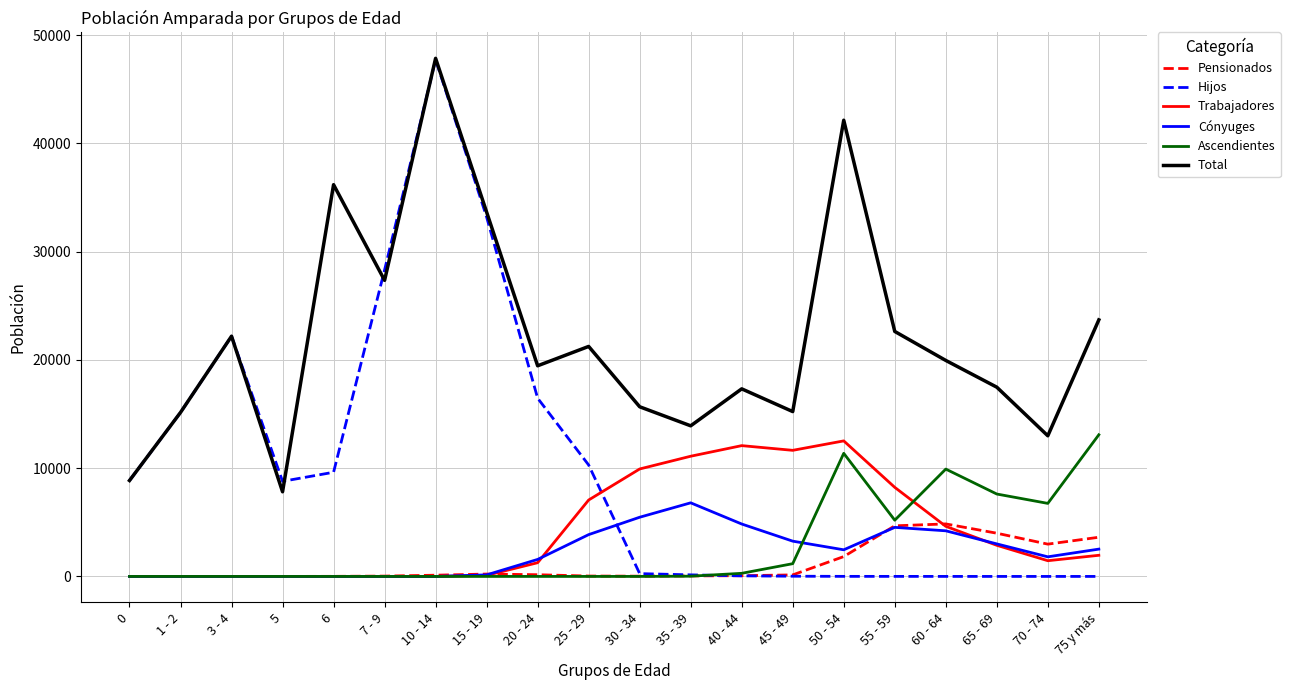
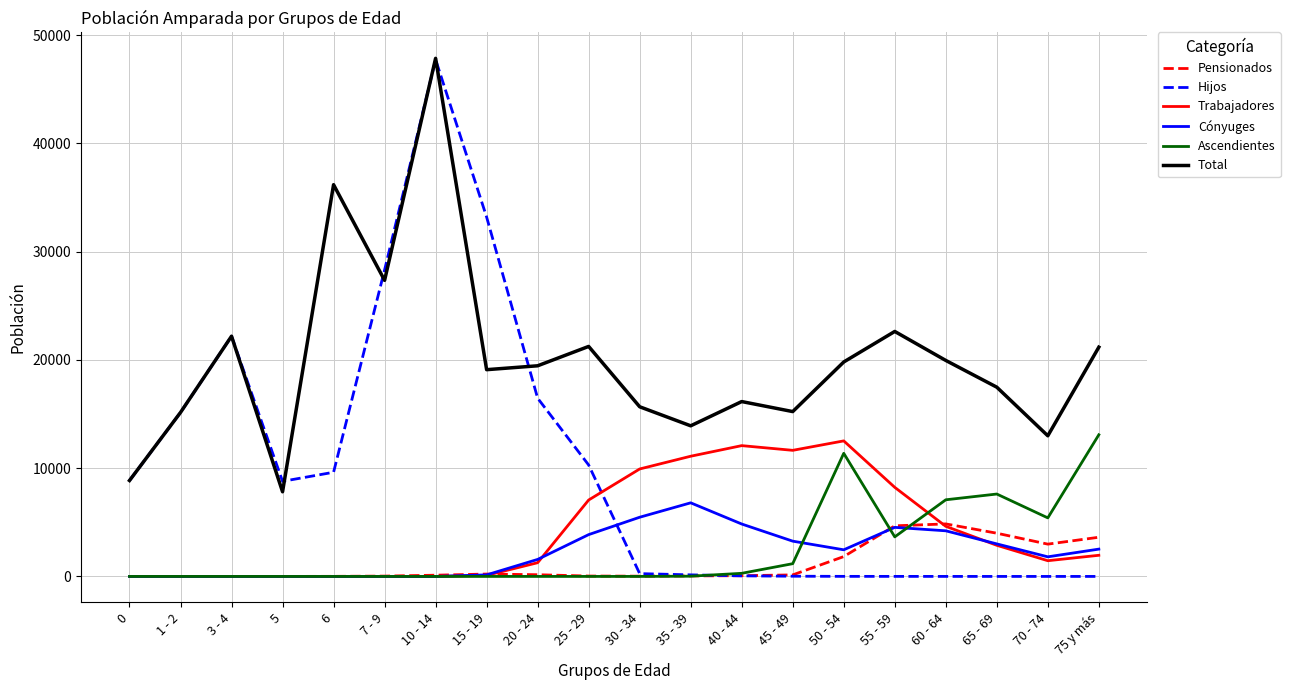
Total, 15 - 19: 33700 -> 19100
Total, 40 - 44: 17300 -> 16200
Total, 50 - 54: 42100 -> 19800
Ascendientes, 55 - 59: 5200 -> 3700
Ascendientes, 60 - 64: 9900 -> 7100
Ascendientes, 70 - 74: 6700 -> 5400
Total, 75 y más: 23700 -> 21200
